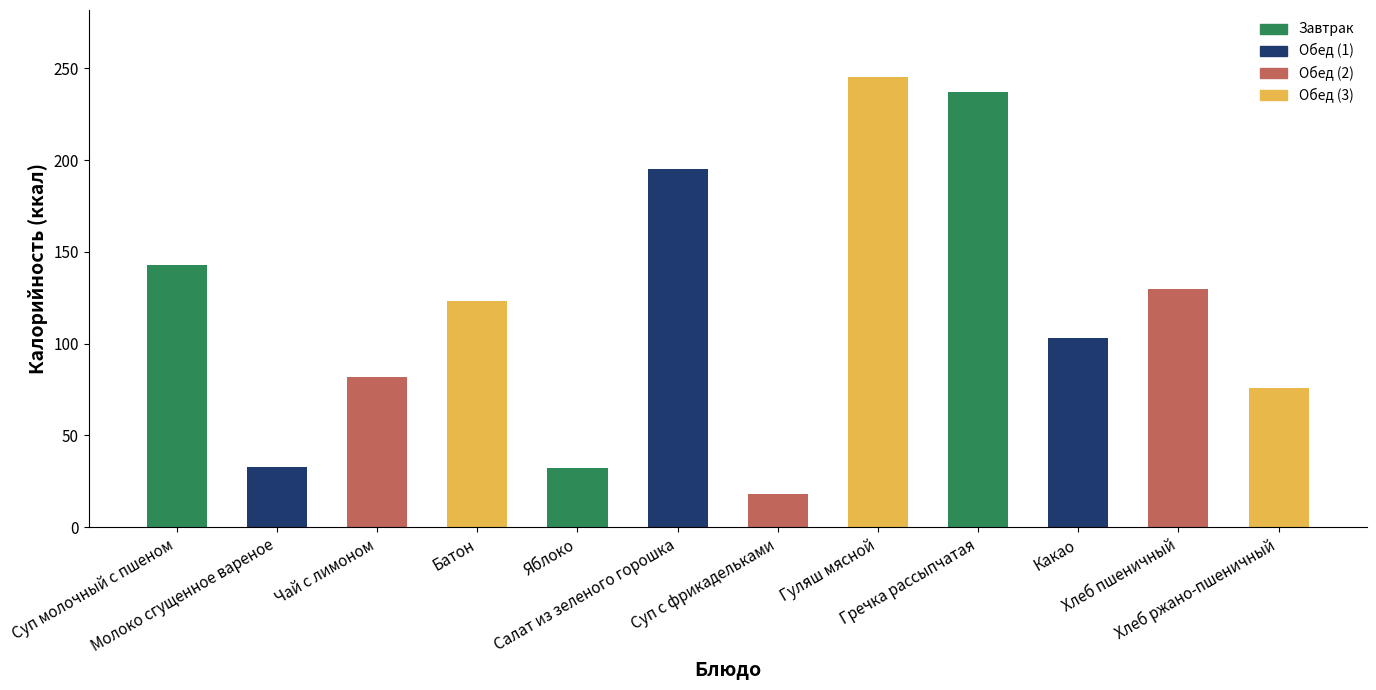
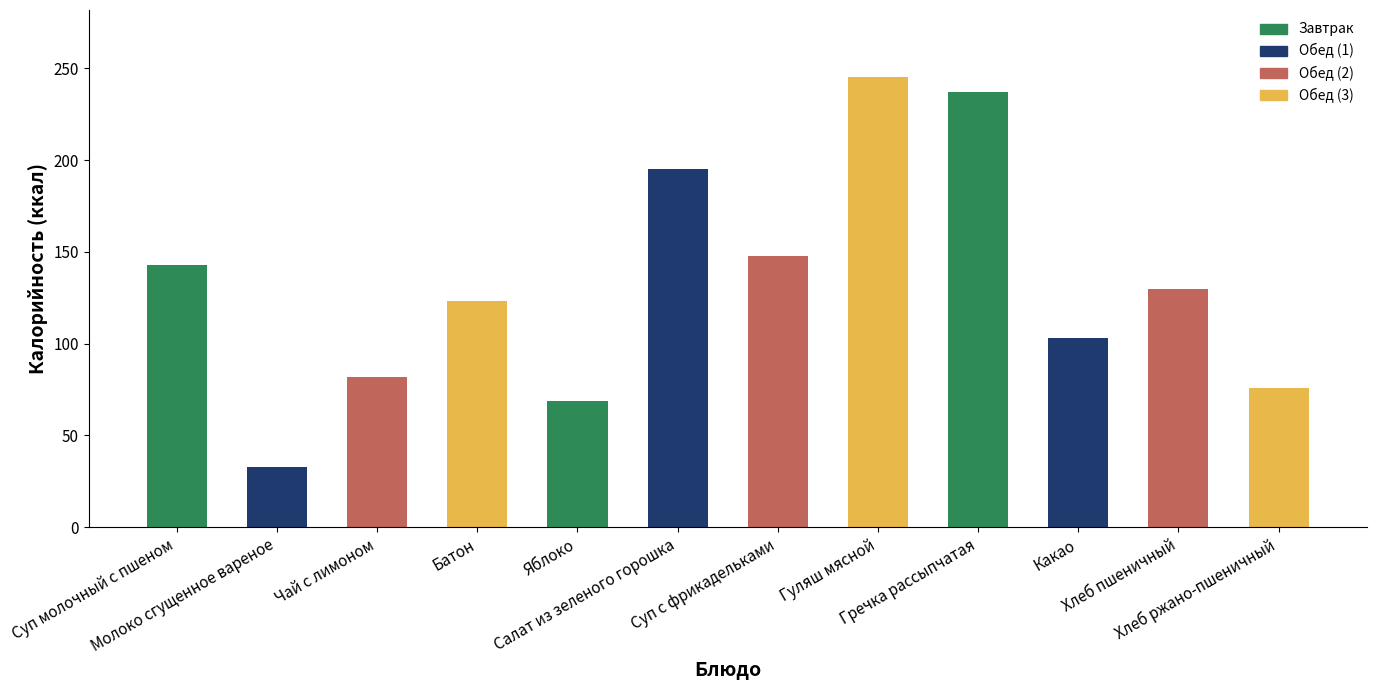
Яблоко: 32 -> 69
Суп с фрикадельками: 18 -> 148
